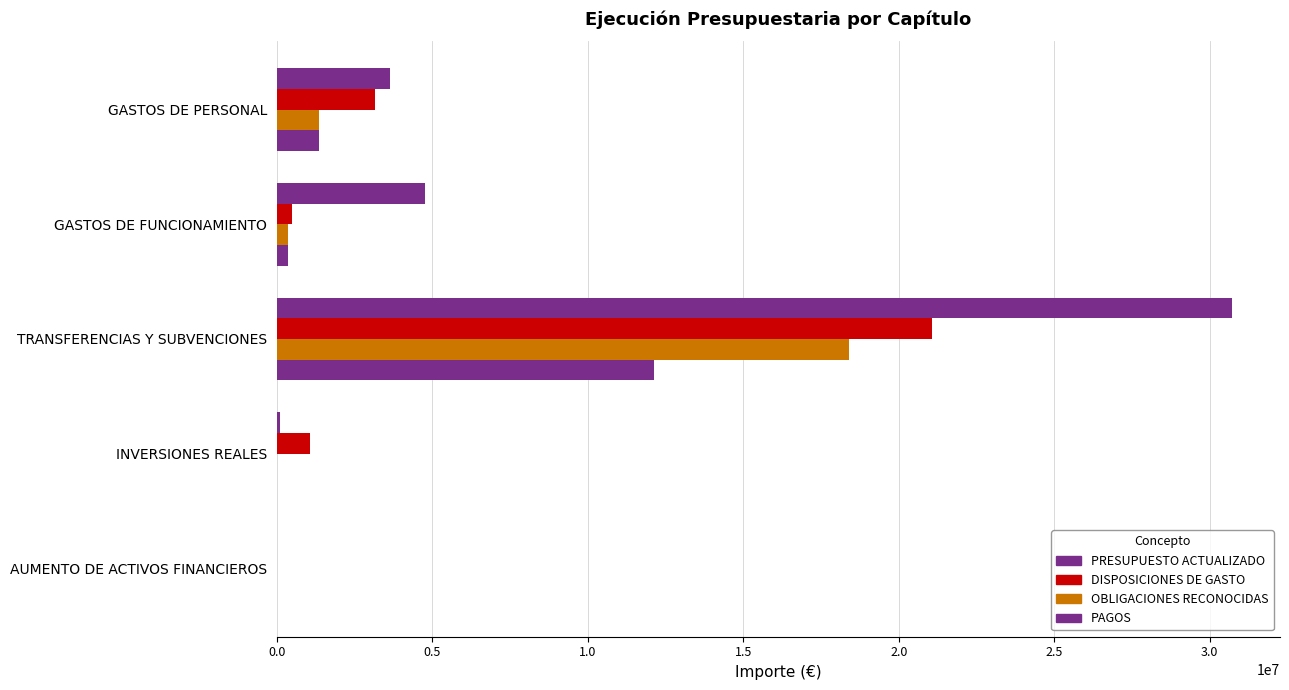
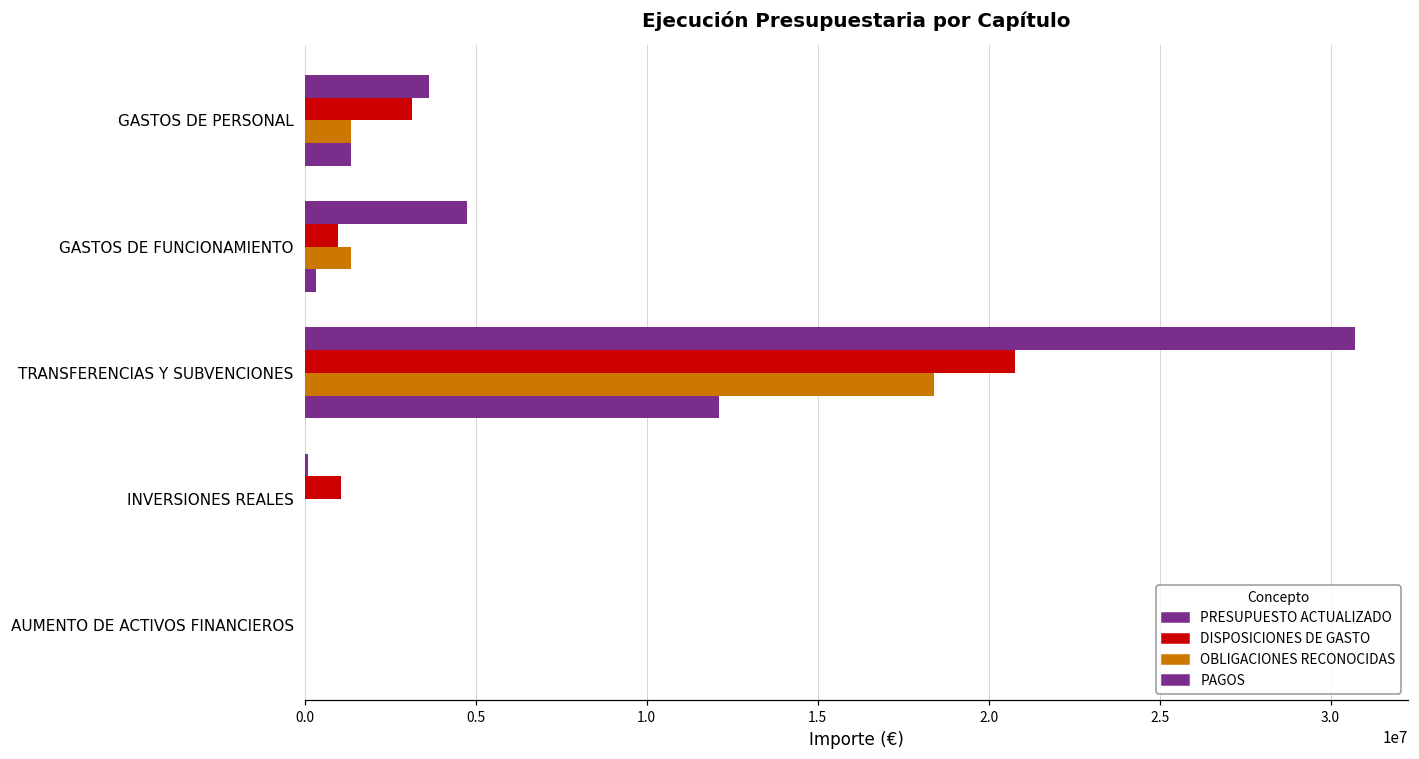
DISPOSICIONES DE GASTO, GASTOS DE FUNCIONAMIENTO: 500000 -> 1000000
OBLIGACIONES RECONOCIDAS, GASTOS DE FUNCIONAMIENTO: 300000 -> 1400000
DISPOSICIONES DE GASTO, TRANSFERENCIAS Y SUBVENCIONES: 21100000 -> 20800000
